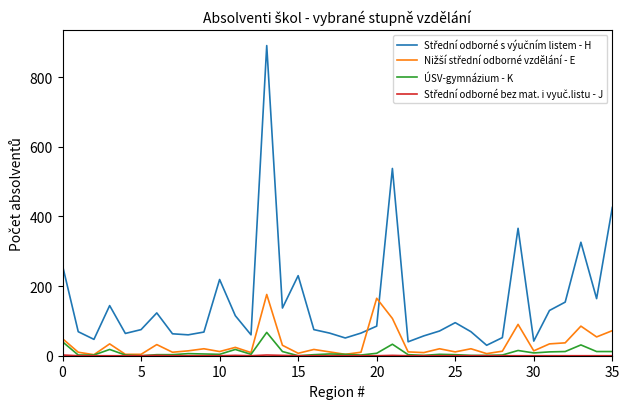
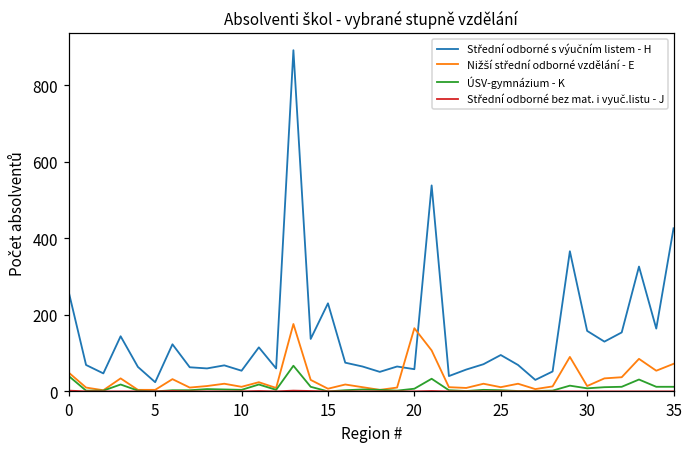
Střední odborné s výučním listem - H, 5: 80 -> 20
Střední odborné s výučním listem - H, 10: 220 -> 50
Střední odborné s výučním listem - H, 20: 90 -> 60
Střední odborné s výučním listem - H, 30: 40 -> 160
